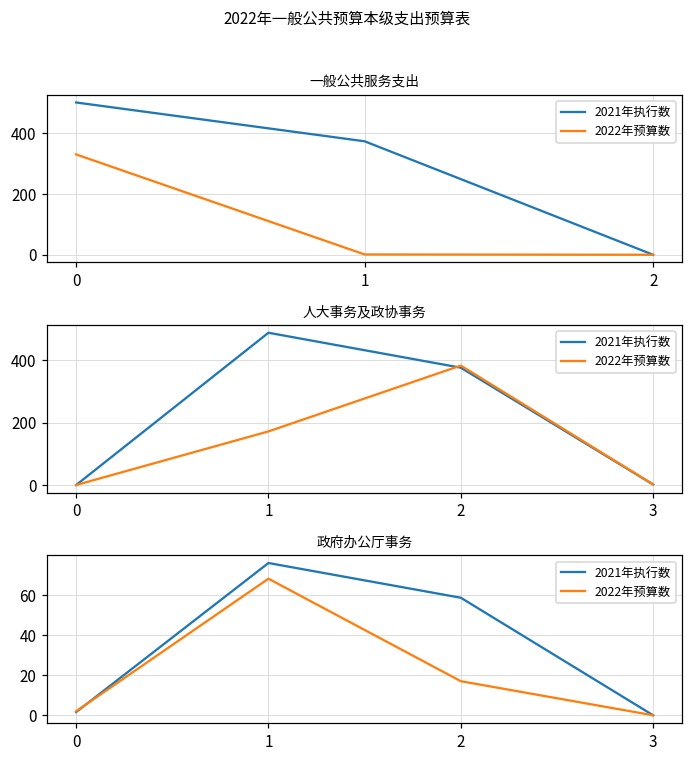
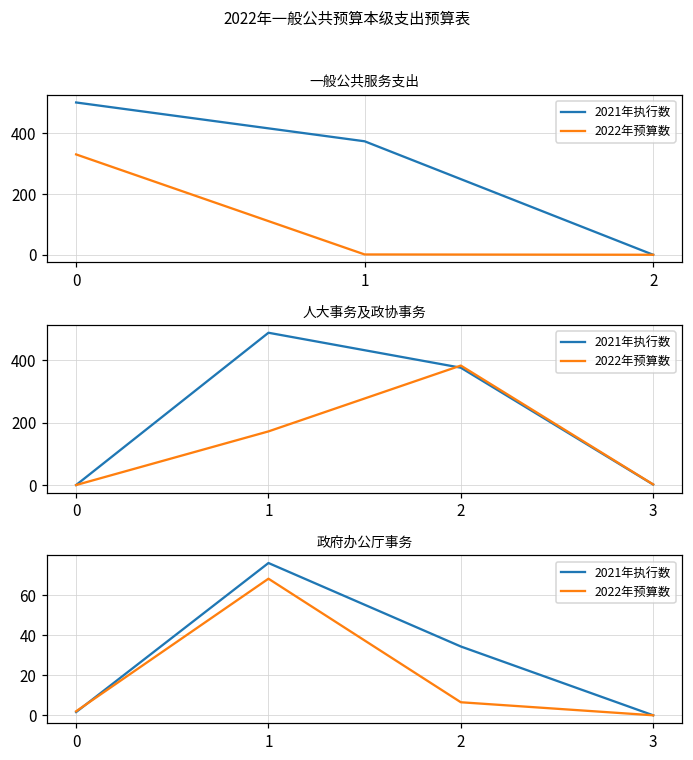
政府办公厅事务, 2021年执行数, 2: 59 -> 34
政府办公厅事务, 2022年预算数, 2: 17 -> 7
